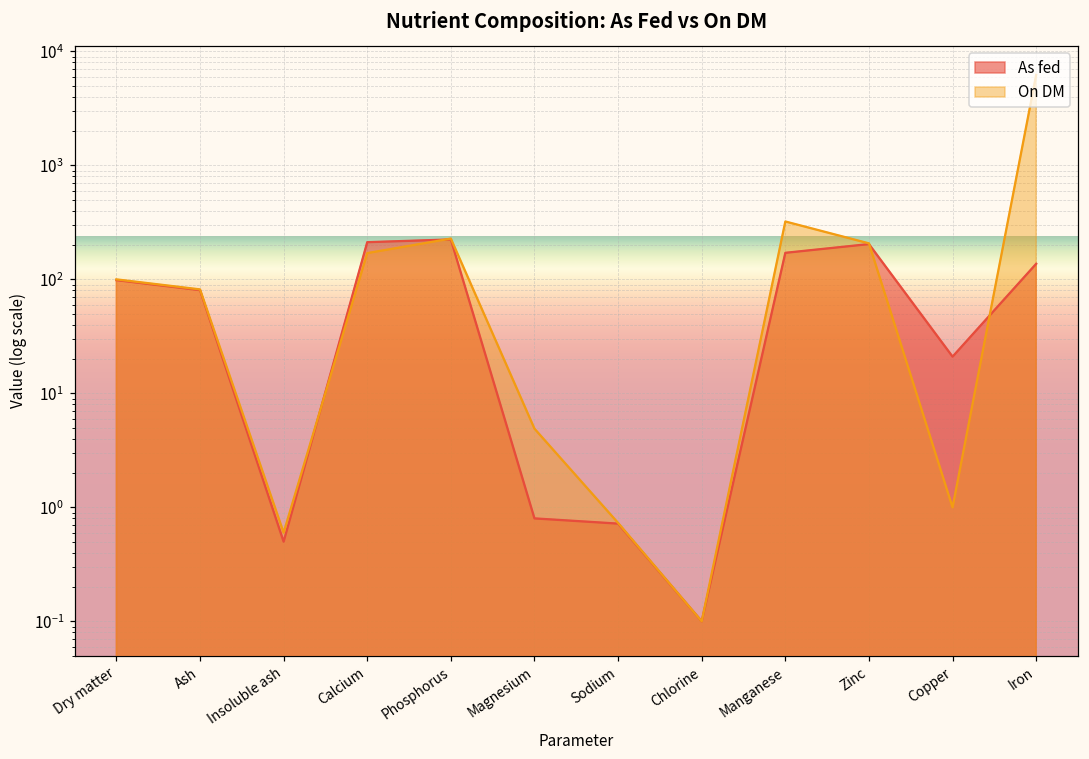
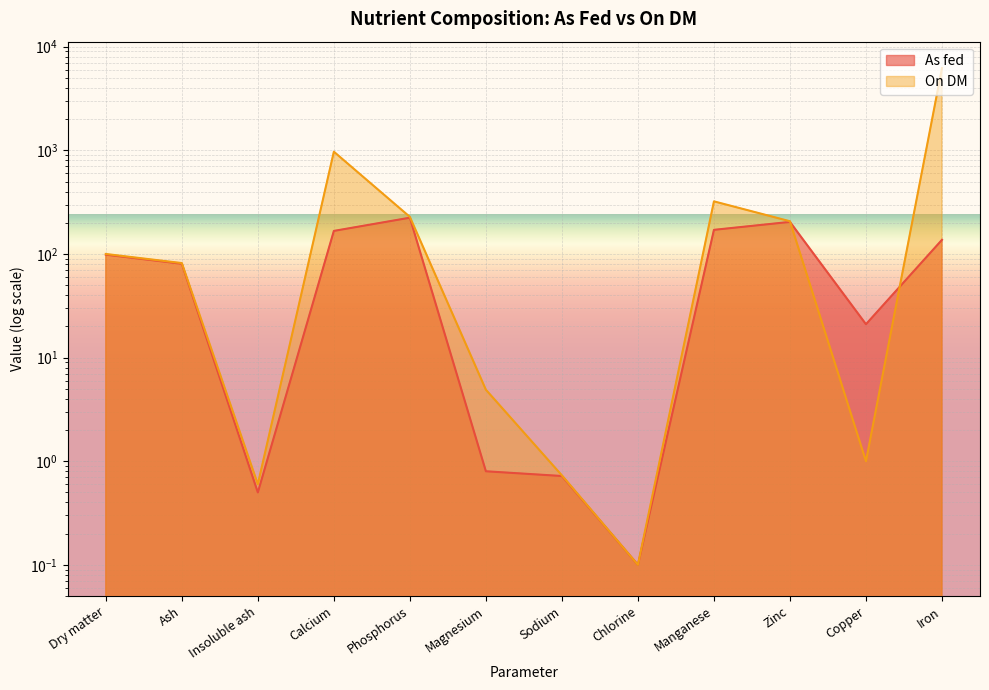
As fed, Calcium: 210 -> 170
On DM, Calcium: 170 -> 1000
